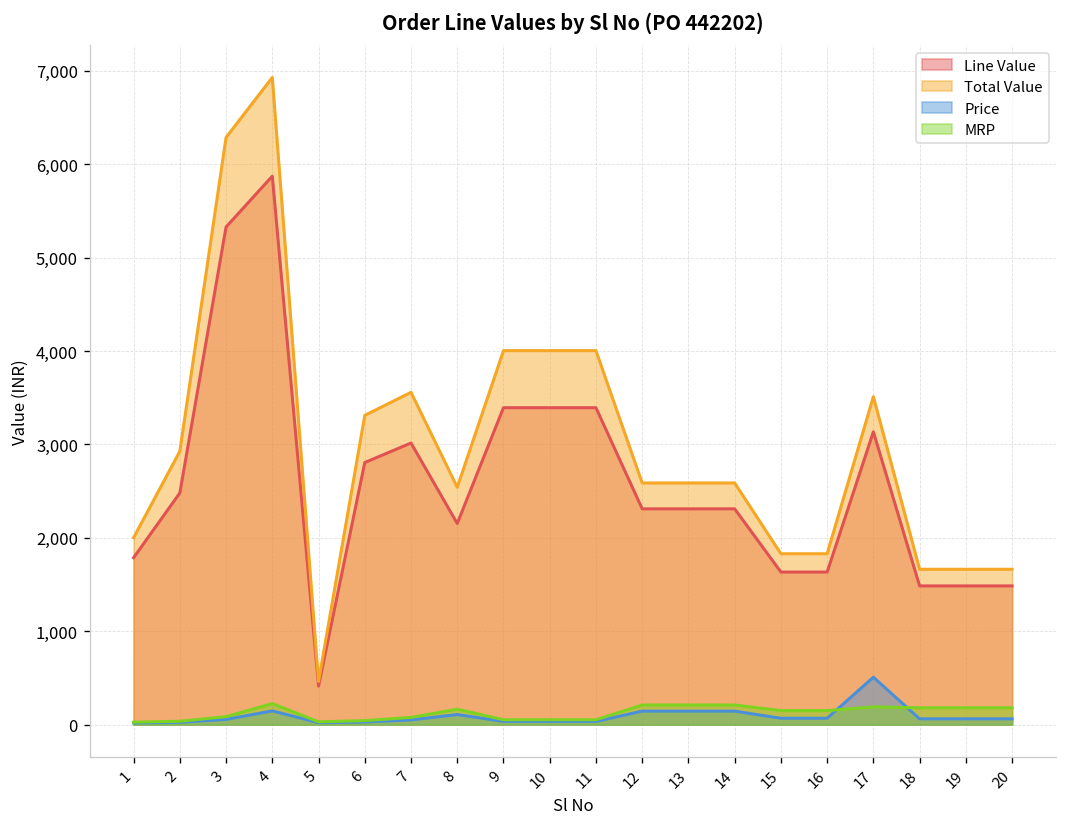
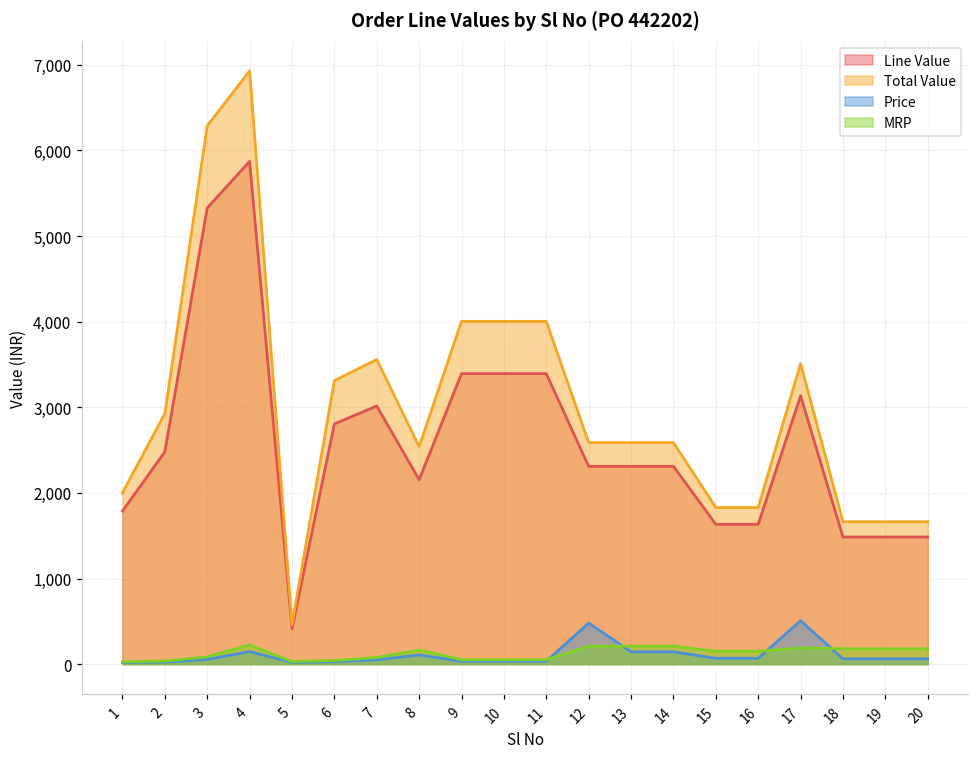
Price, 12: 100 -> 500
